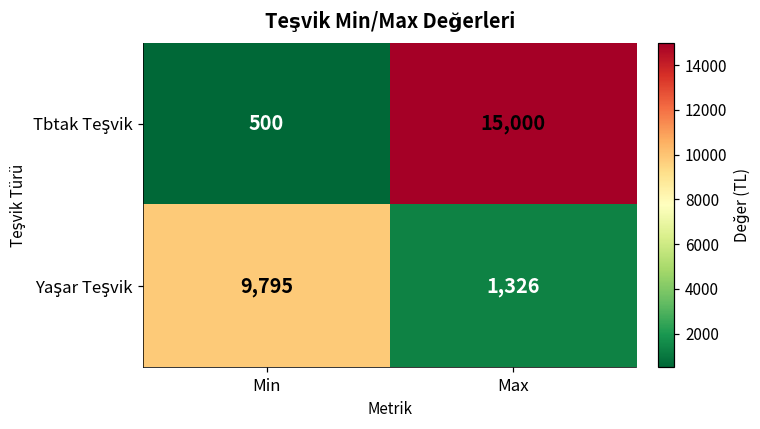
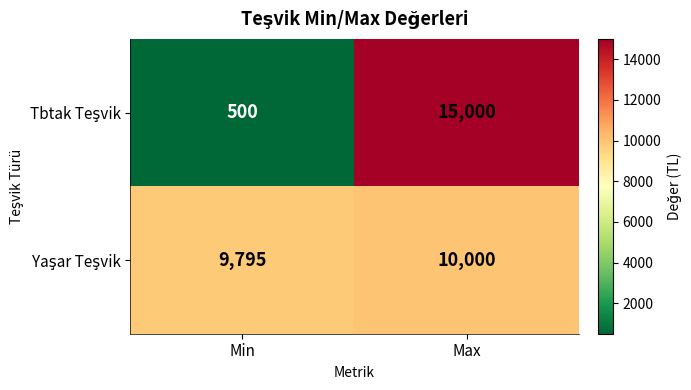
Yaşar Teşvik, Max: 1,326 -> 10,000
